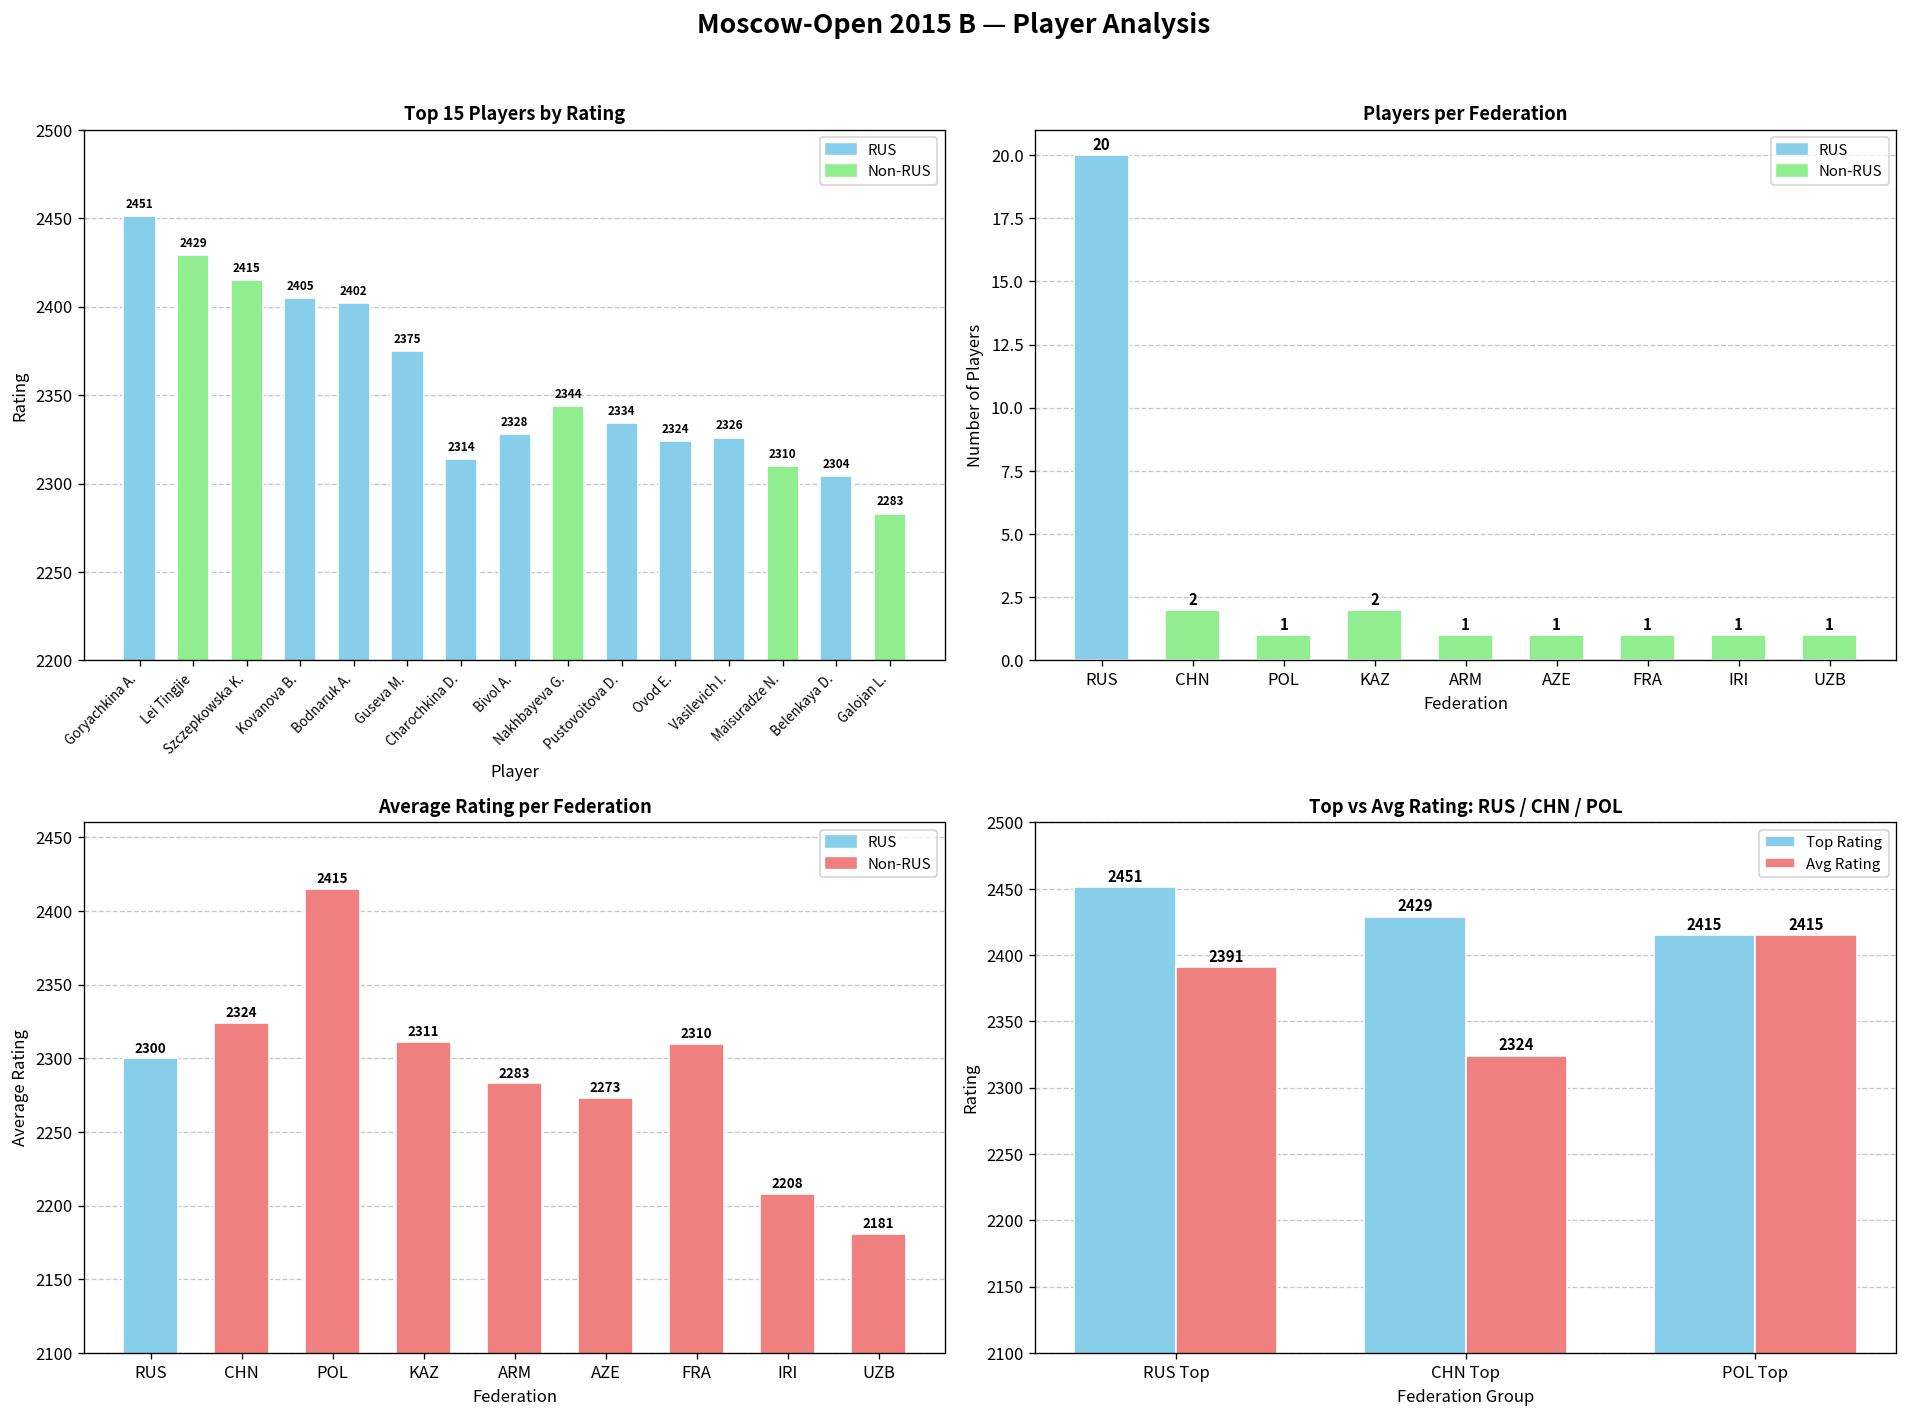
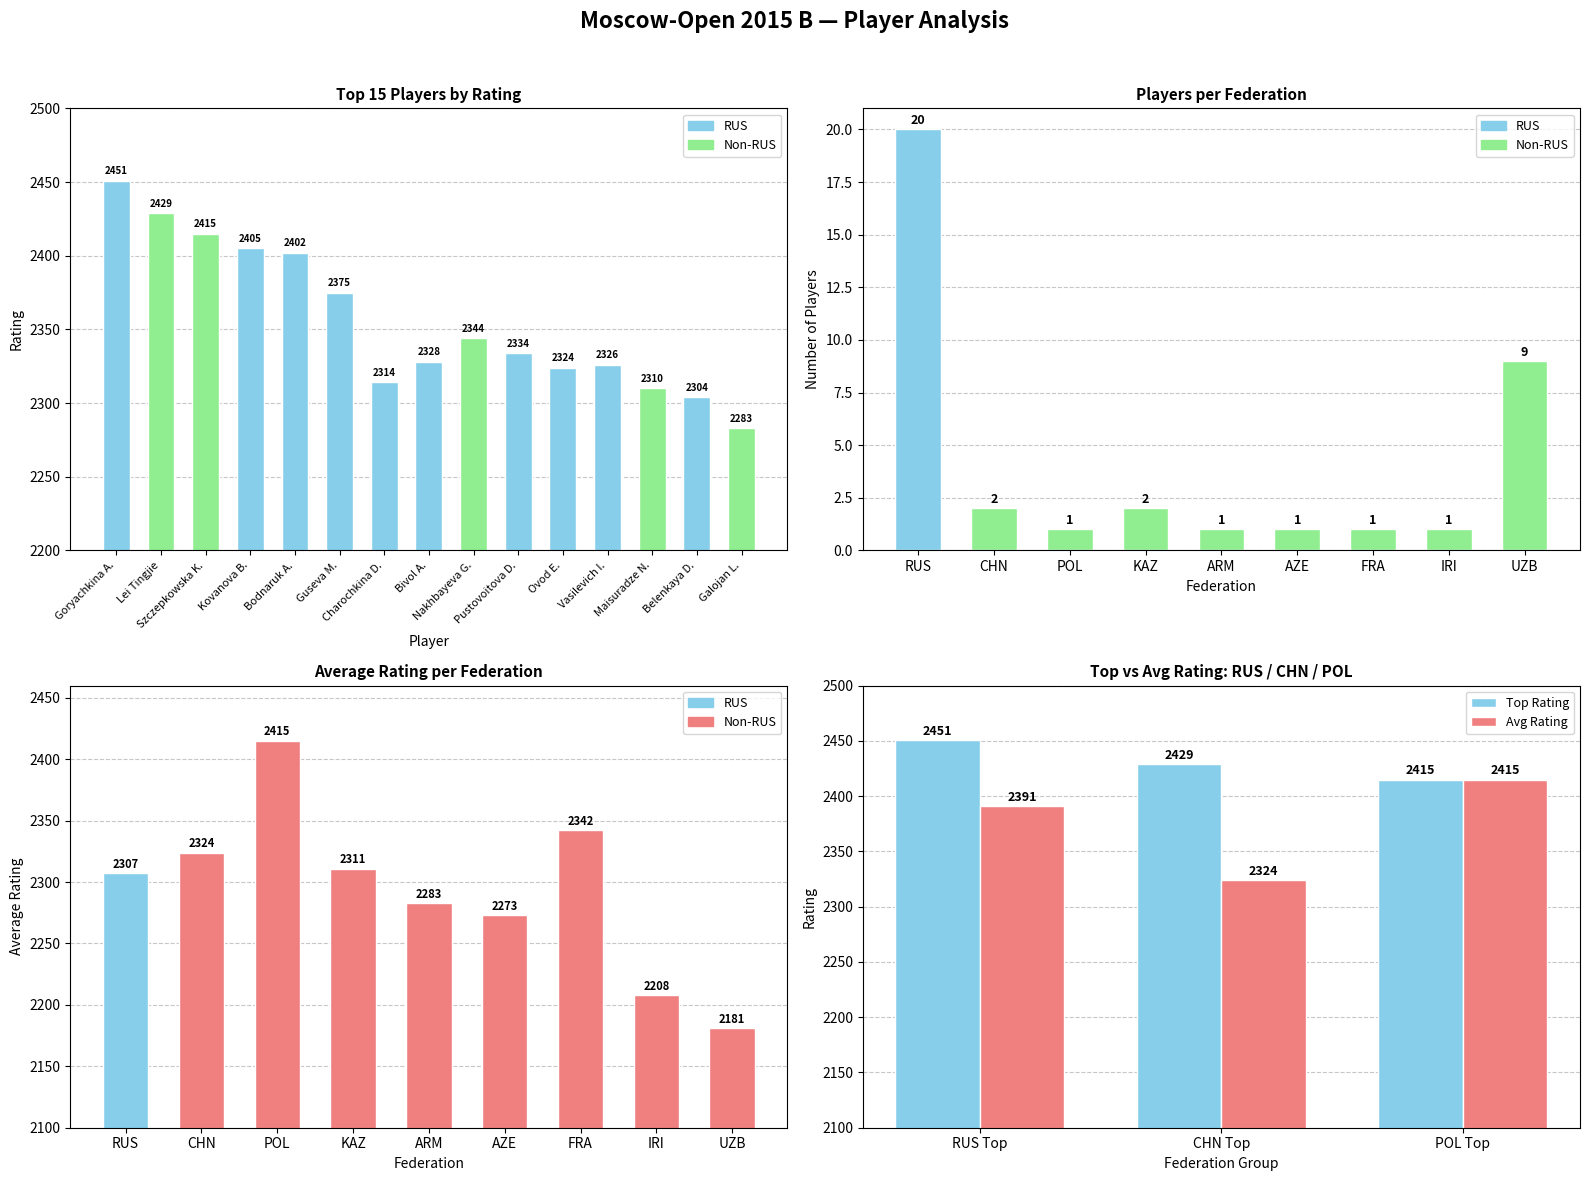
Players per Federation, UZB: 1 -> 9
Average Rating per Federation, RUS: 2300 -> 2307
Average Rating per Federation, FRA: 2310 -> 2342
